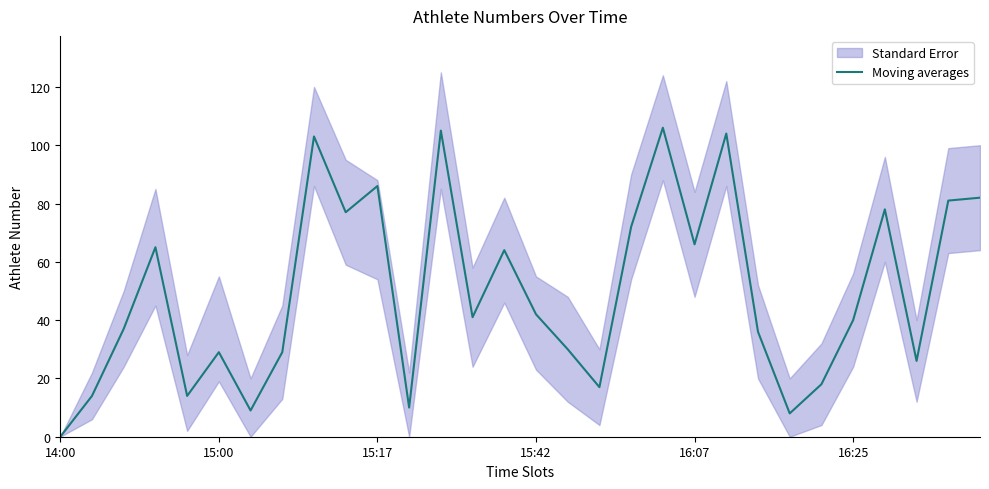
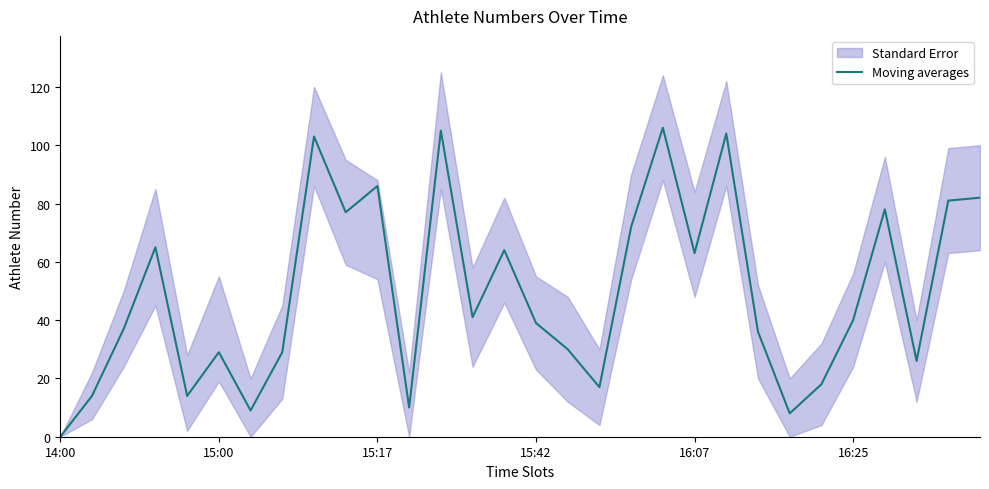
Moving averages, 15:42: 42 -> 39
Moving averages, 16:07: 66 -> 63
